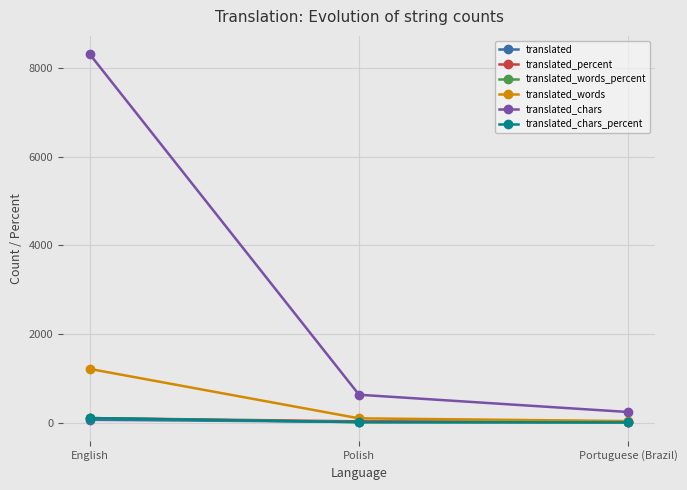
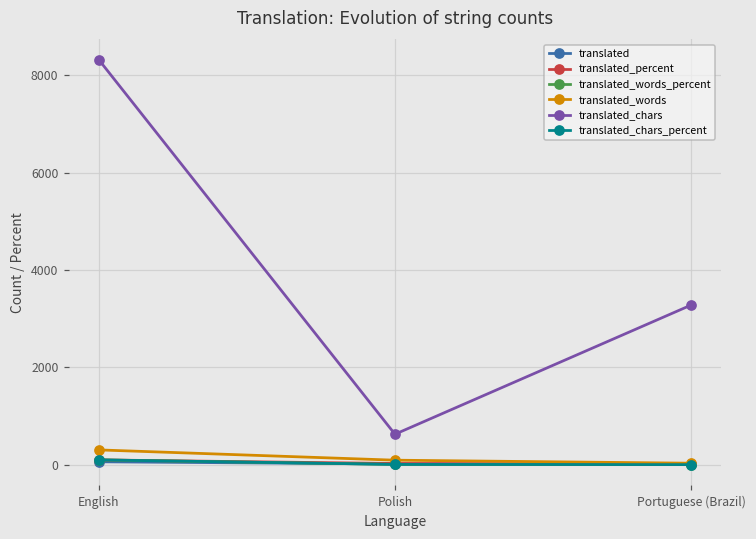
translated_words, English: 1200 -> 300
translated_chars, Portuguese (Brazil): 200 -> 3300
